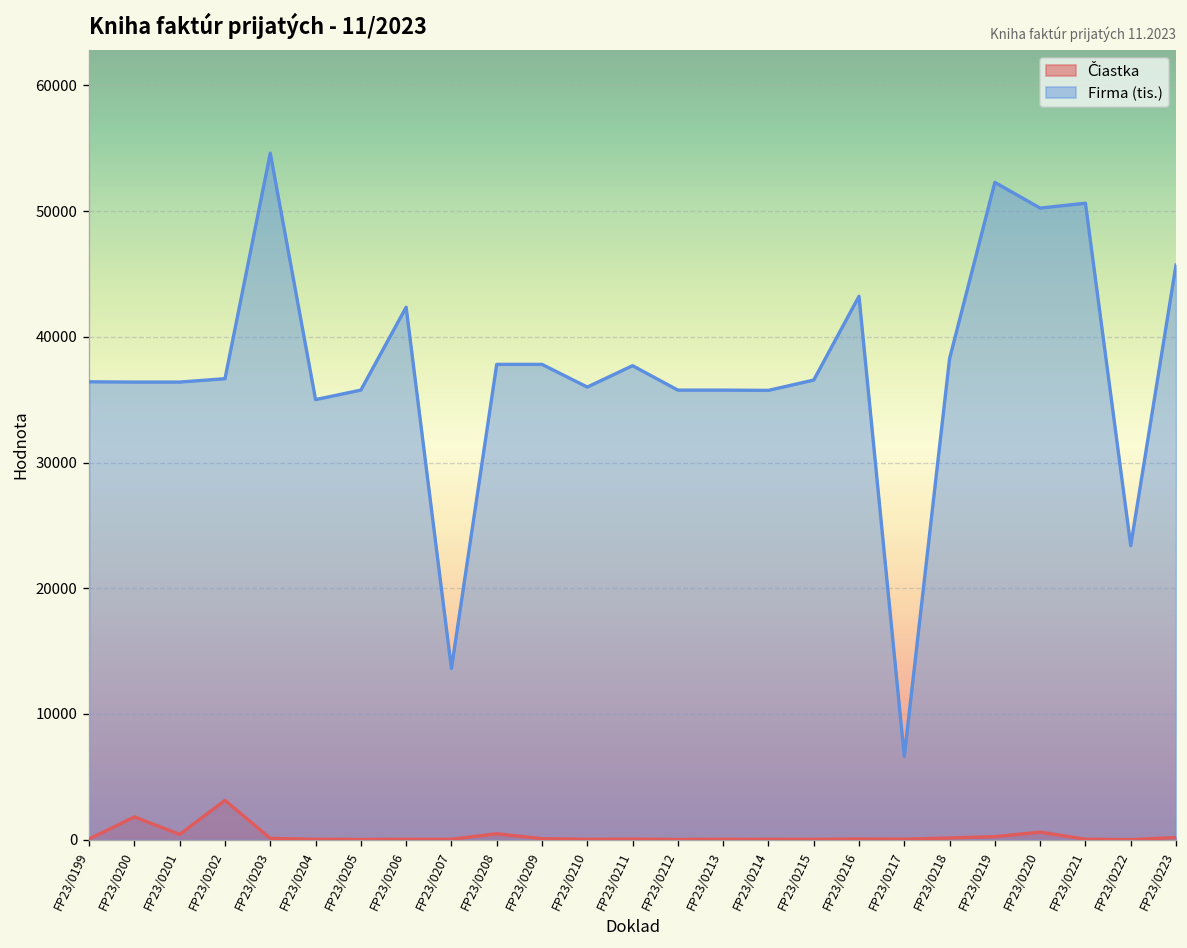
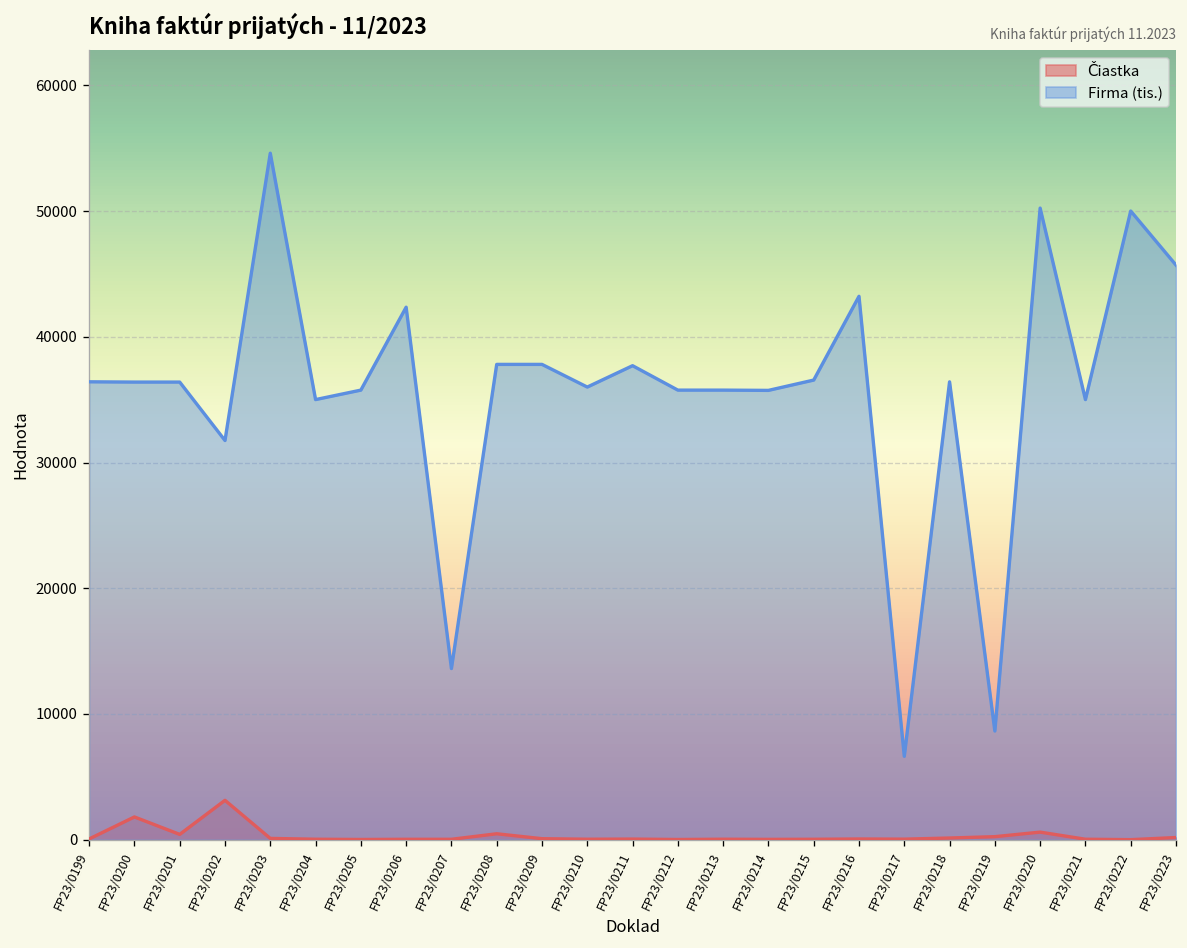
Firma (tis.), FP23/0202: 36700 -> 31800
Firma (tis.), FP23/0218: 38300 -> 36400
Firma (tis.), FP23/0219: 52300 -> 8600
Firma (tis.), FP23/0221: 50600 -> 35000
Firma (tis.), FP23/0222: 23400 -> 50000
